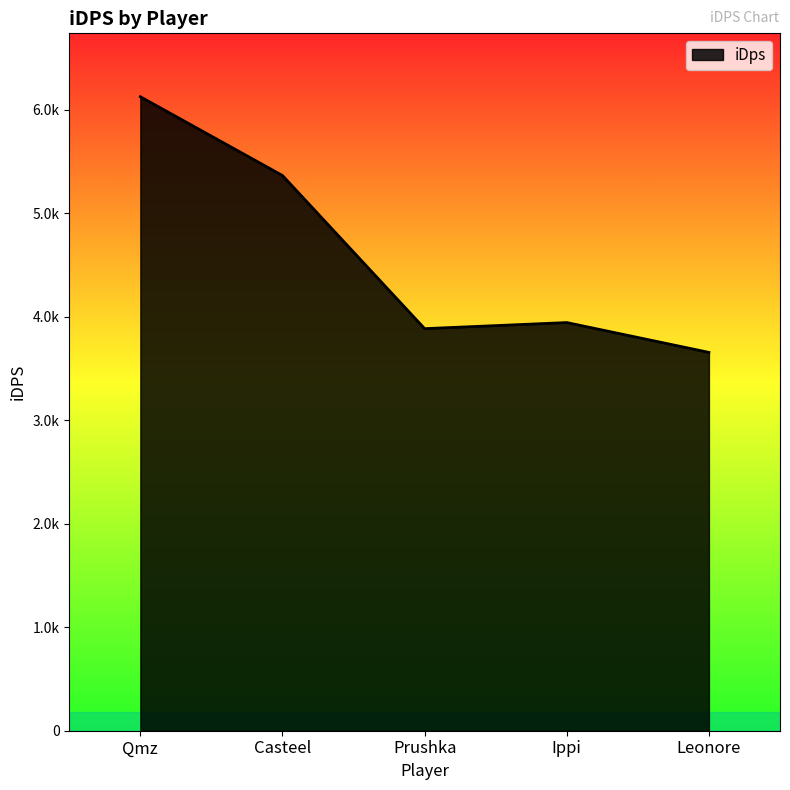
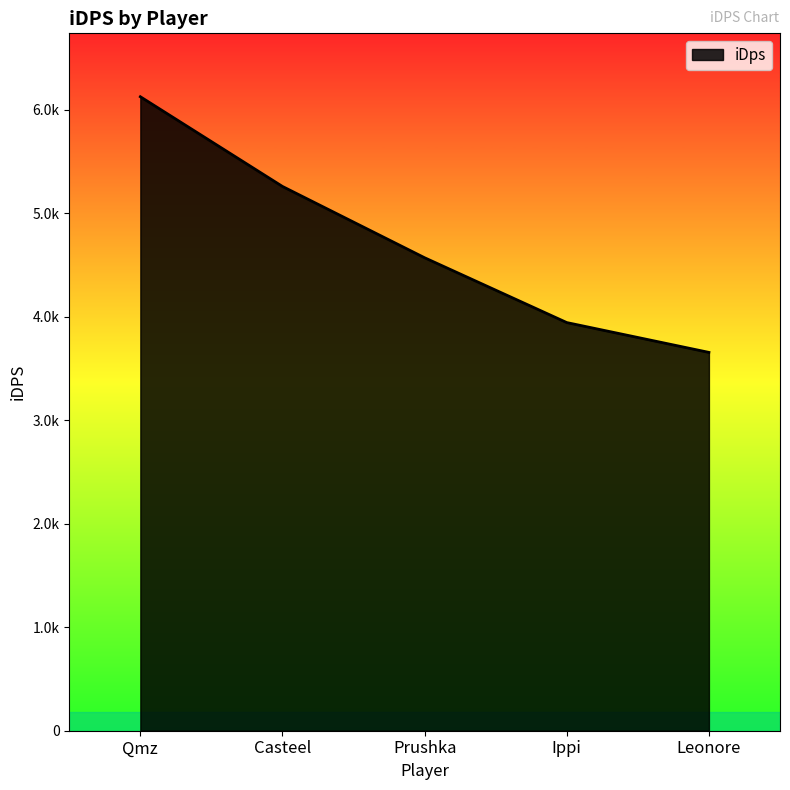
Casteel: 5370 -> 5260
Prushka: 3890 -> 4570
